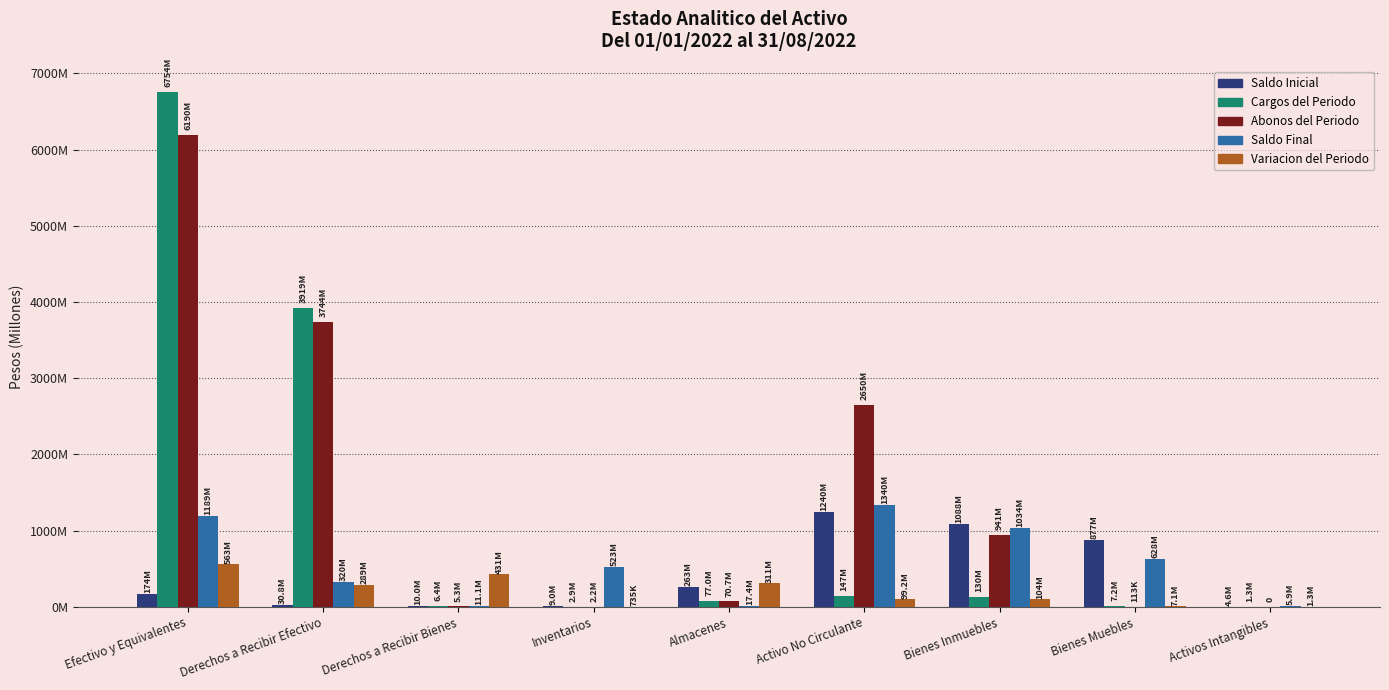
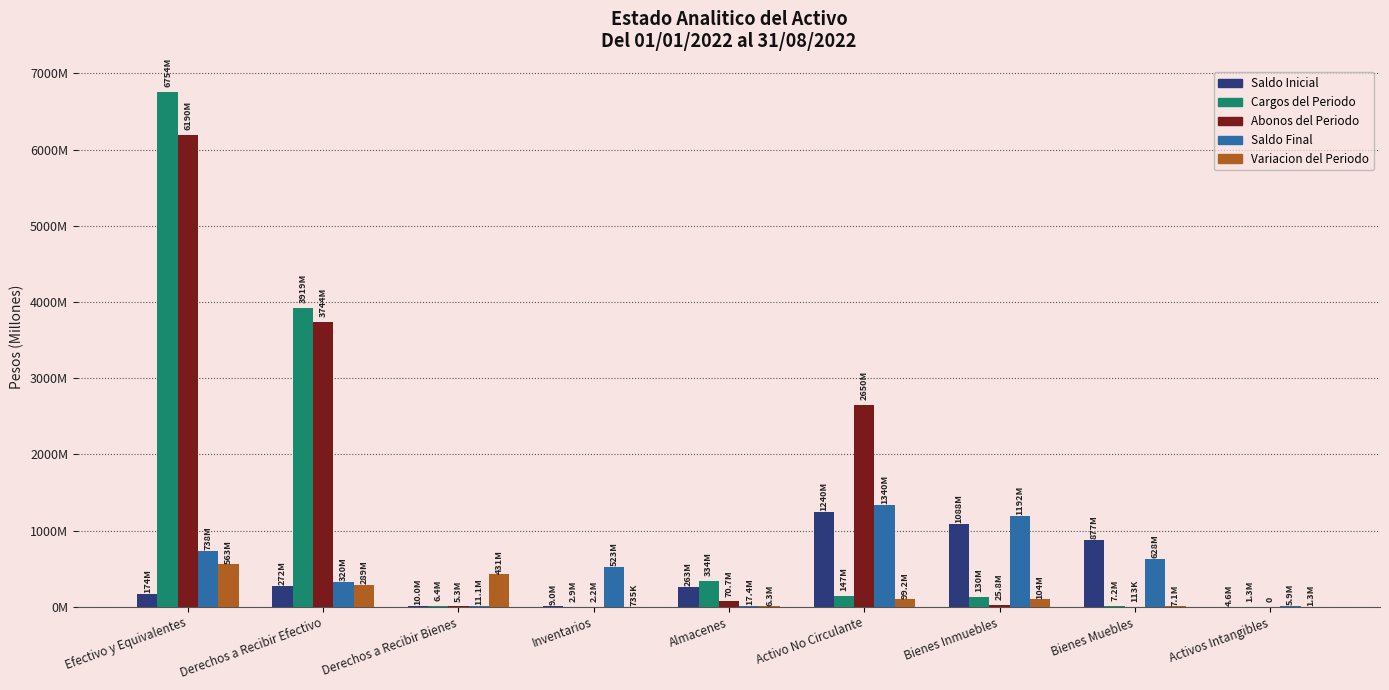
Saldo Final, Efectivo y Equivalentes: 1189M -> 738M
Saldo Inicial, Derechos a Recibir Efectivo: 30.8M -> 272M
Cargos del Periodo, Almacenes: 77.0M -> 334M
Variacion del Periodo, Almacenes: 311M -> 6.3M
Abonos del Periodo, Bienes Inmuebles: 941M -> 25.8M
Saldo Final, Bienes Inmuebles: 1034M -> 1192M
